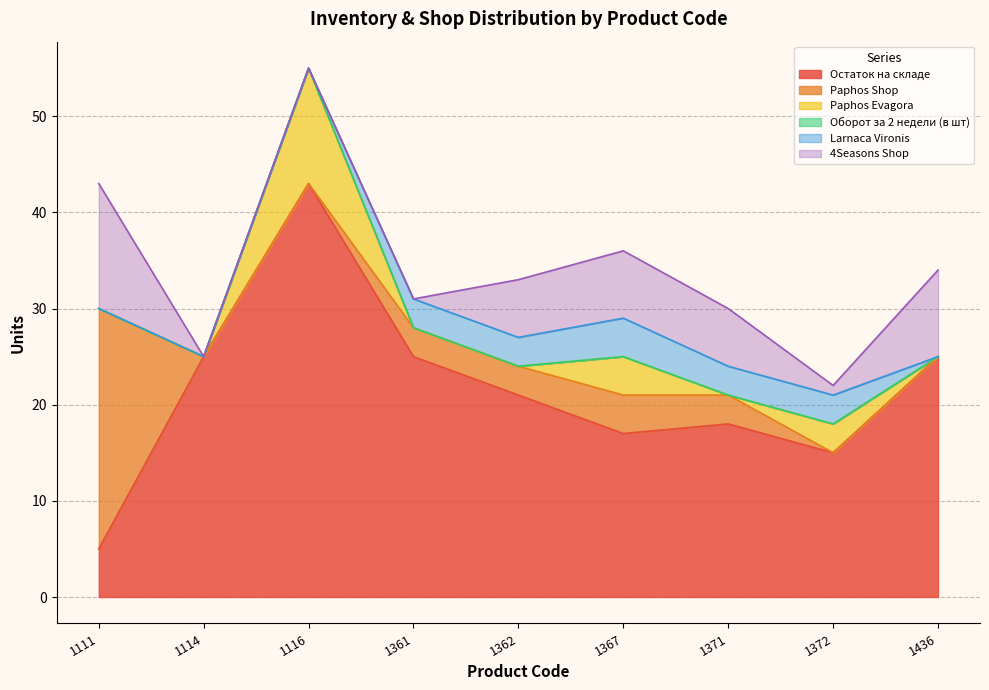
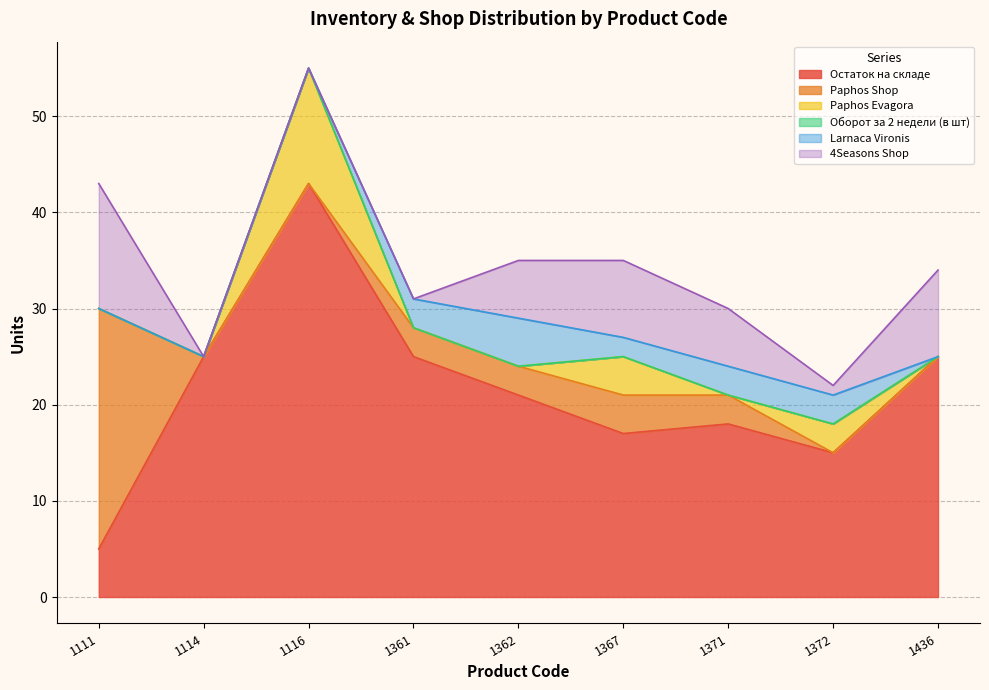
Larnaca Vironis, 1362: 3 -> 5
Larnaca Vironis, 1367: 4 -> 2
4Seasons Shop, 1367: 7 -> 8
